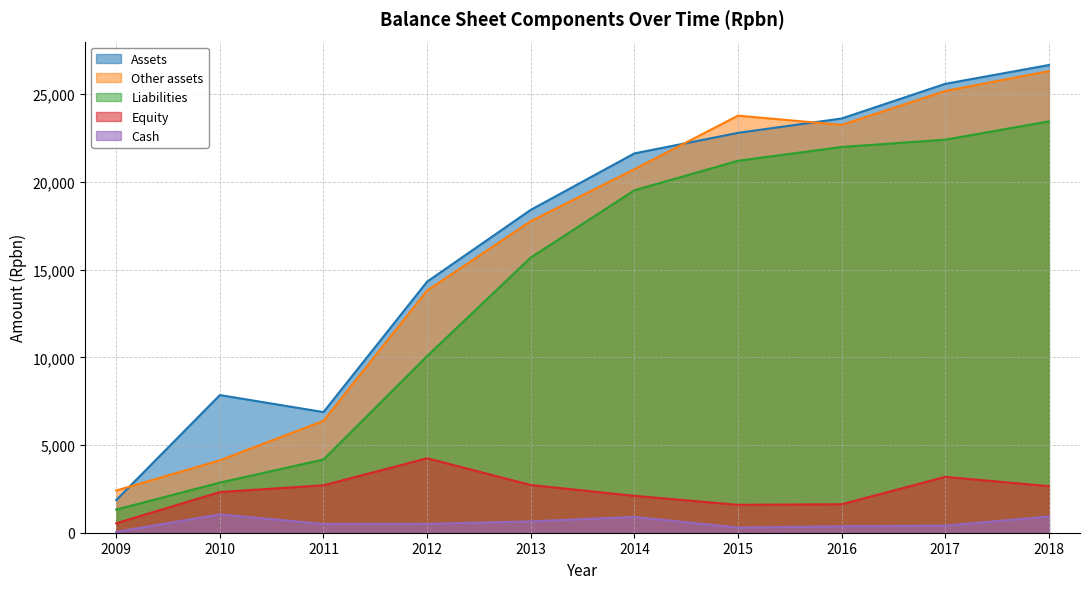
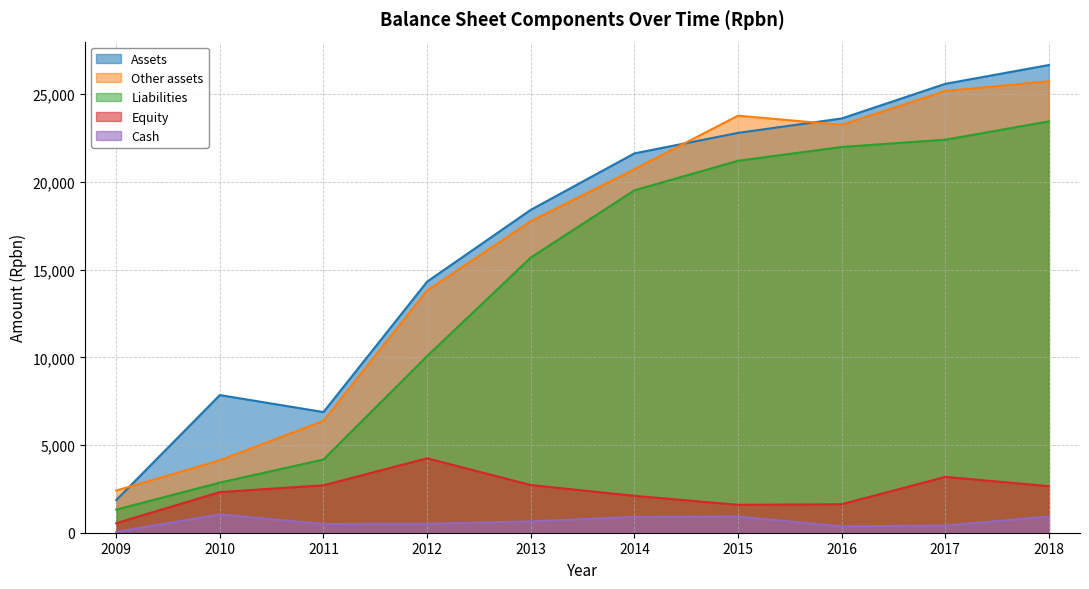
Cash, 2015: 300 -> 900
Other assets, 2018: 26,300 -> 25,700
